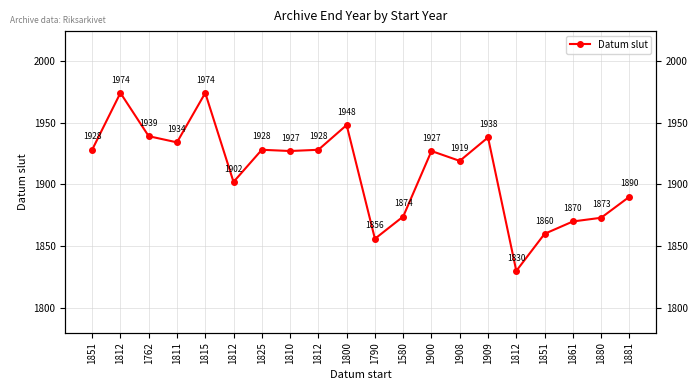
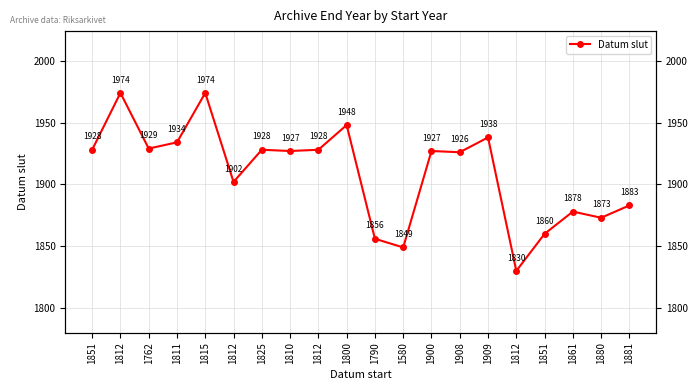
1762: 1939 -> 1929
1580: 1874 -> 1849
1908: 1919 -> 1926
1861: 1870 -> 1878
1881: 1890 -> 1883
